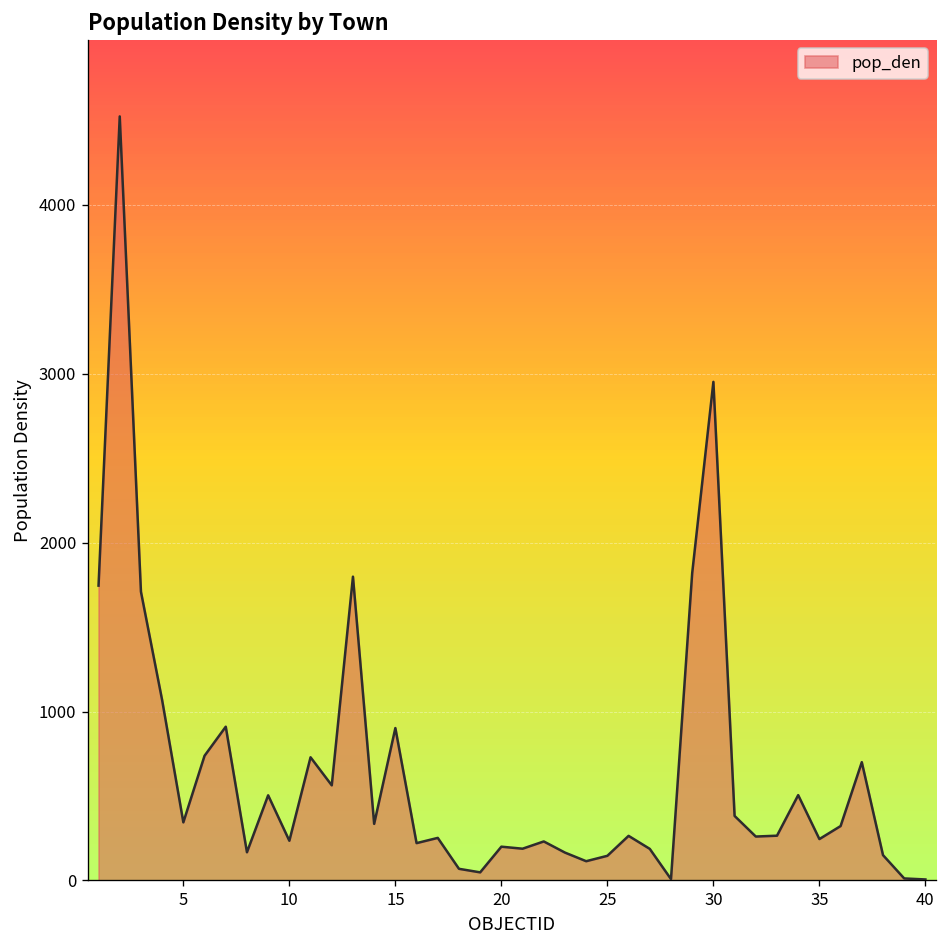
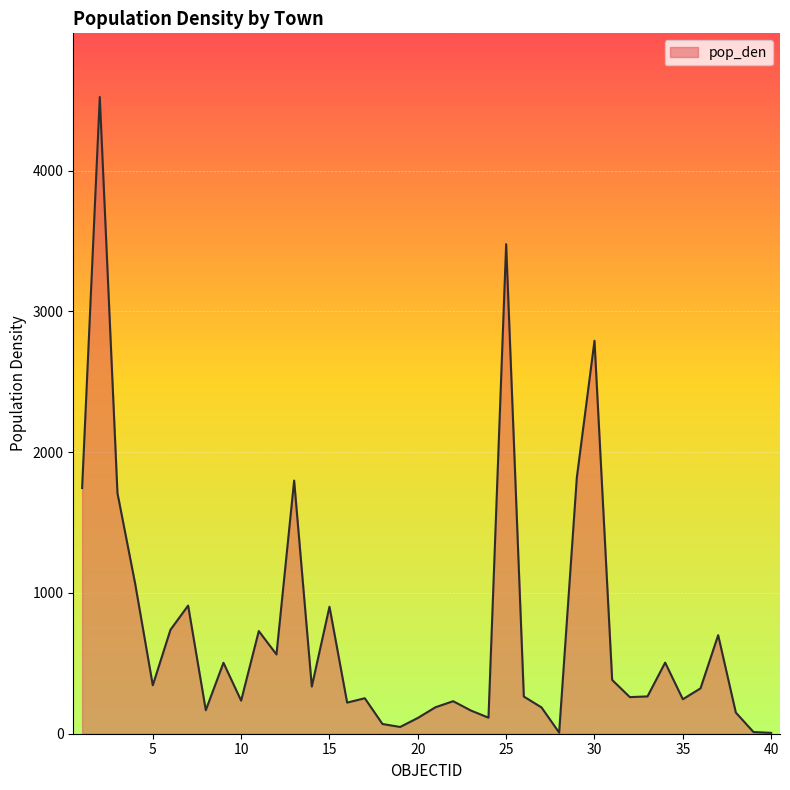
20: 200 -> 110
25: 150 -> 3480
30: 2950 -> 2790
